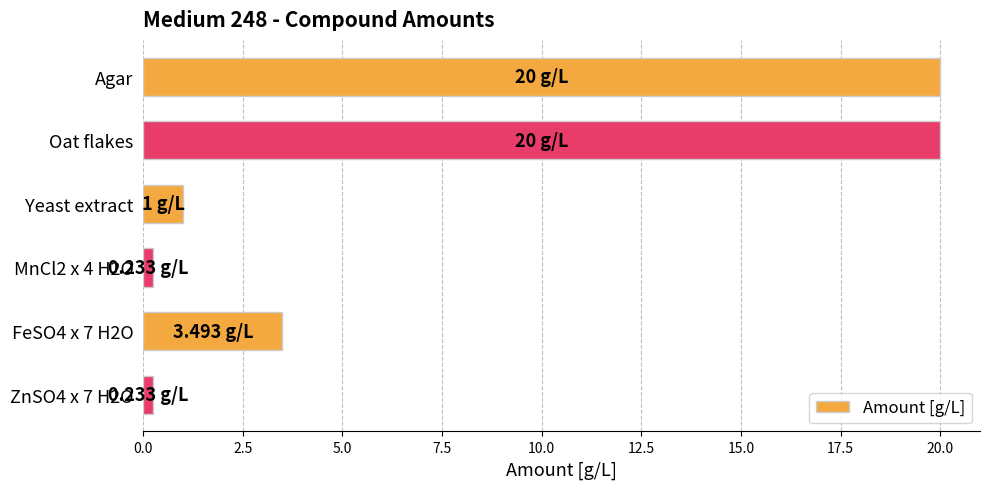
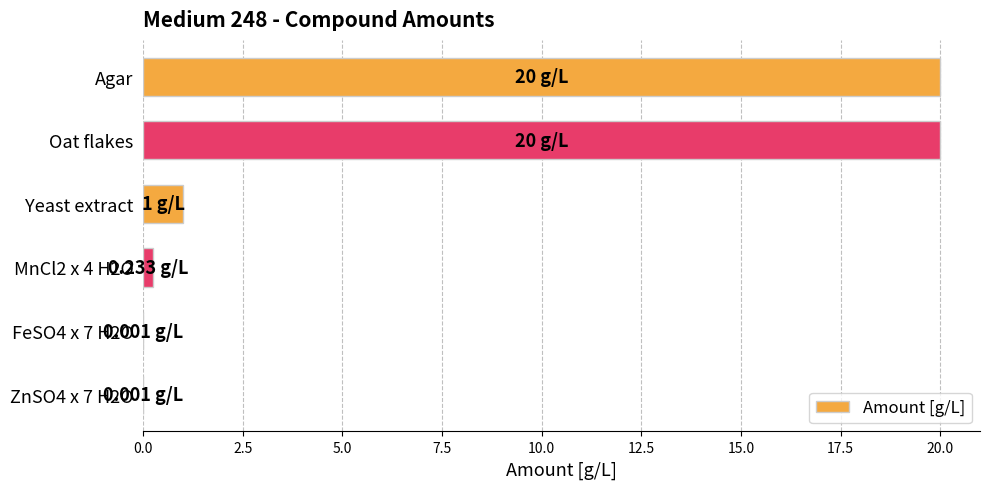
FeSO4 x 7 H2O: 3.493 -> 0.001
ZnSO4 x 7 H2O: 0.233 -> 0.001
